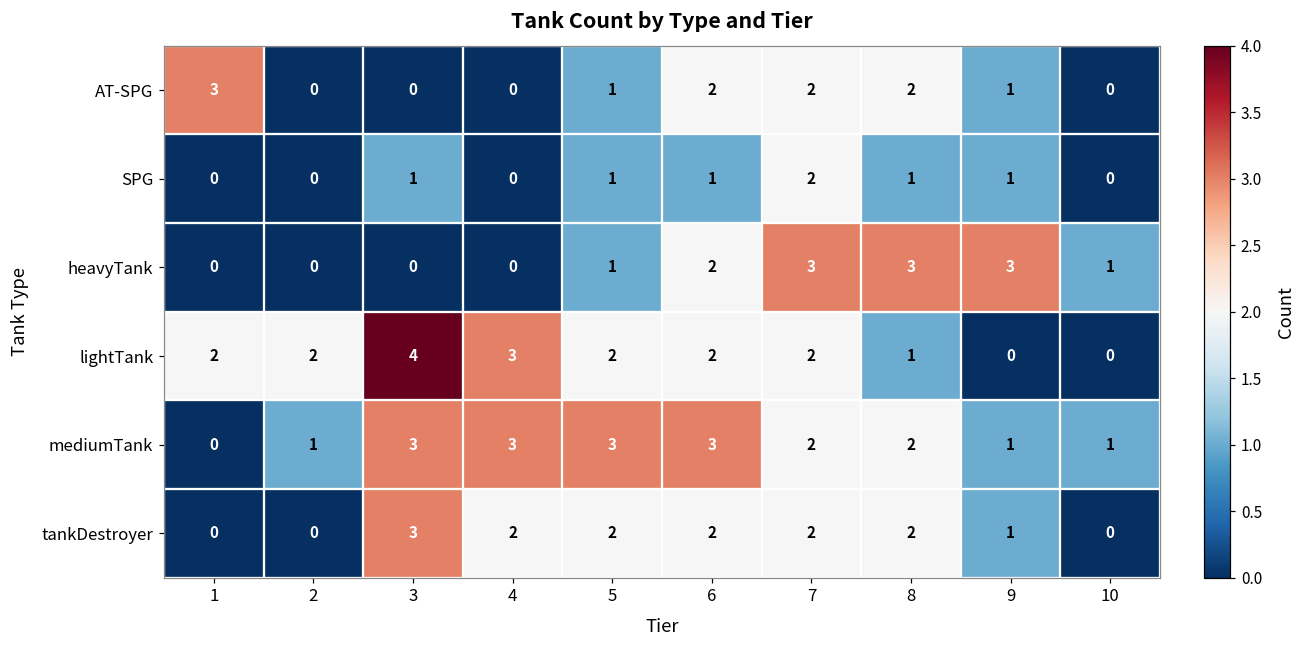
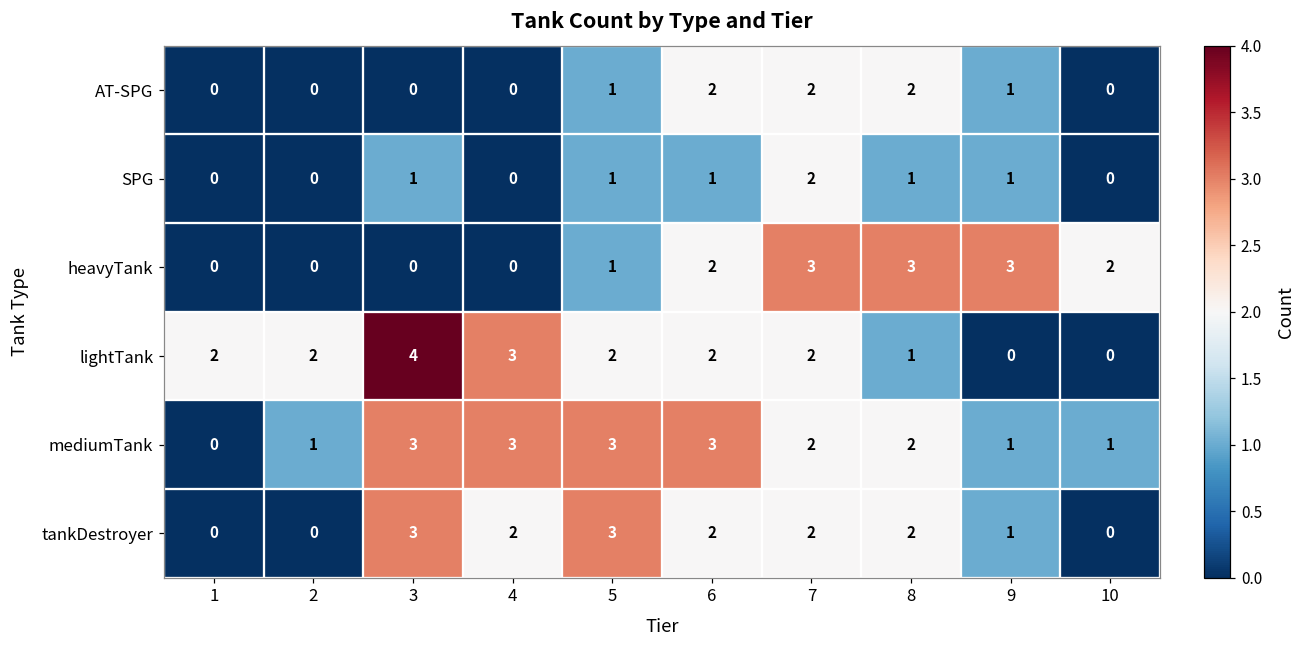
AT-SPG, 1: 3 -> 0
heavyTank, 10: 1 -> 2
tankDestroyer, 5: 2 -> 3
